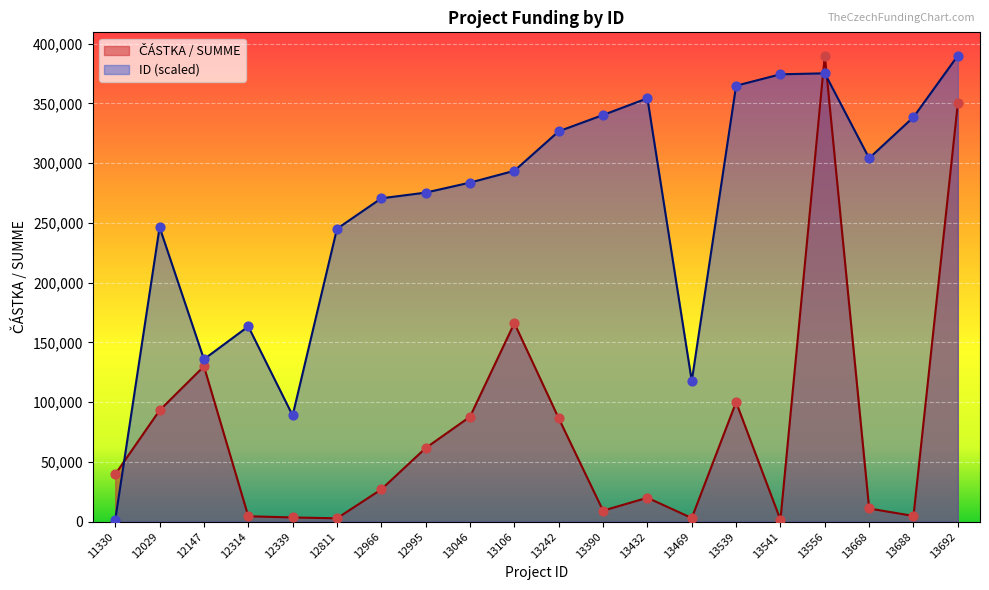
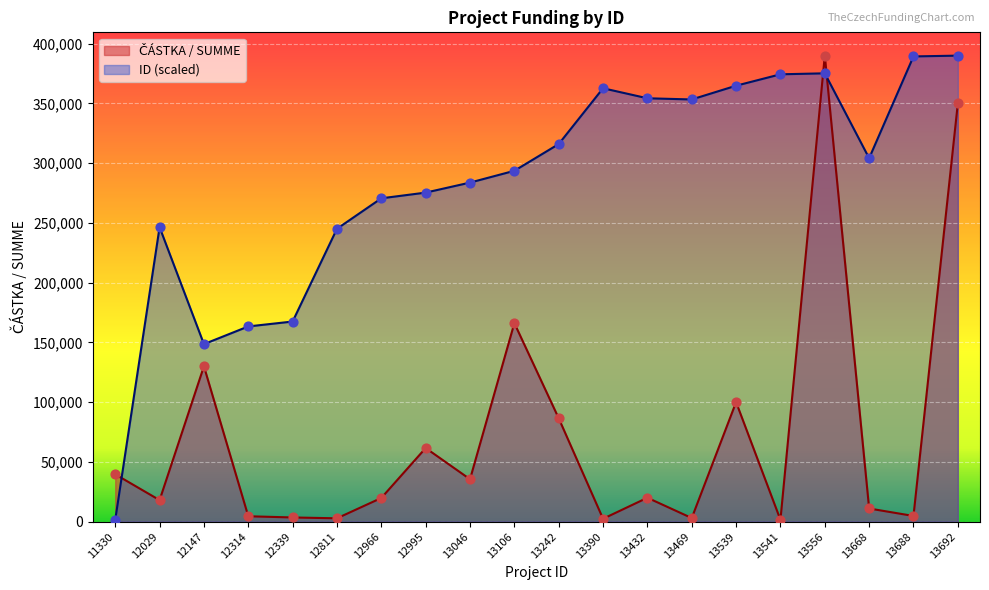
ČÁSTKA / SUMME, 12029: 93,000 -> 18,000
ID (scaled), 12147: 136,000 -> 149,000
ID (scaled), 12339: 89,000 -> 167,000
ČÁSTKA / SUMME, 12966: 27,000 -> 20,000
ČÁSTKA / SUMME, 13046: 88,000 -> 36,000
ID (scaled), 13242: 327,000 -> 316,000
ČÁSTKA / SUMME, 13390: 9,000 -> 2,000
ID (scaled), 13390: 340,000 -> 363,000
ID (scaled), 13469: 118,000 -> 353,000
ID (scaled), 13688: 339,000 -> 389,000
